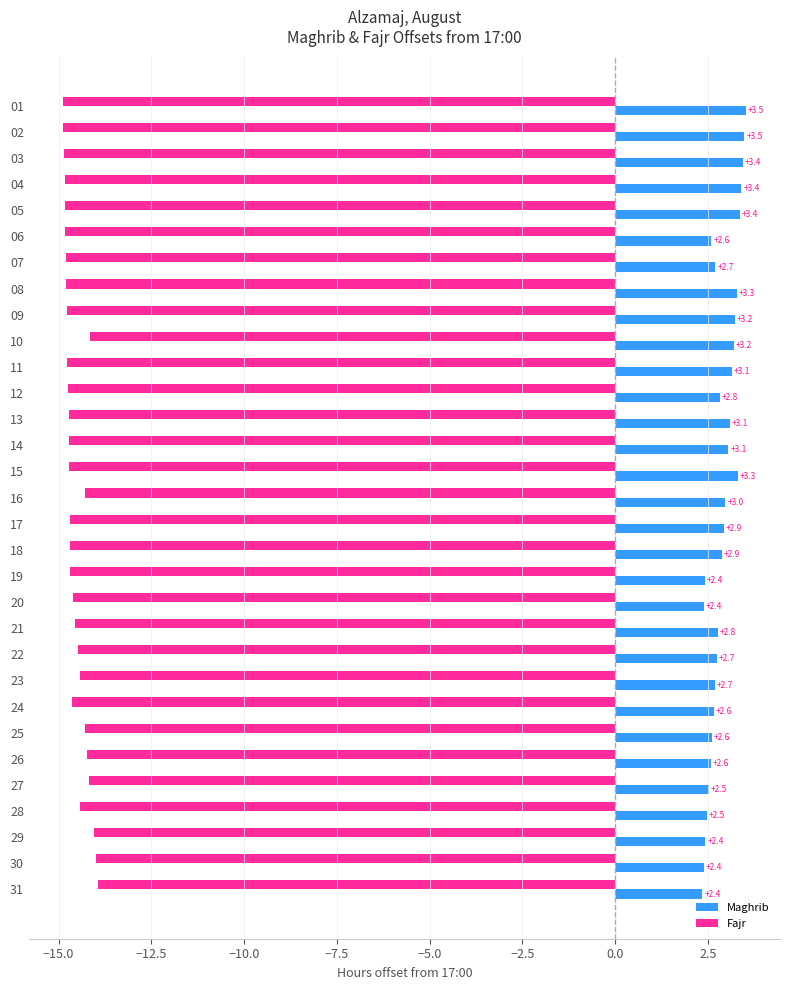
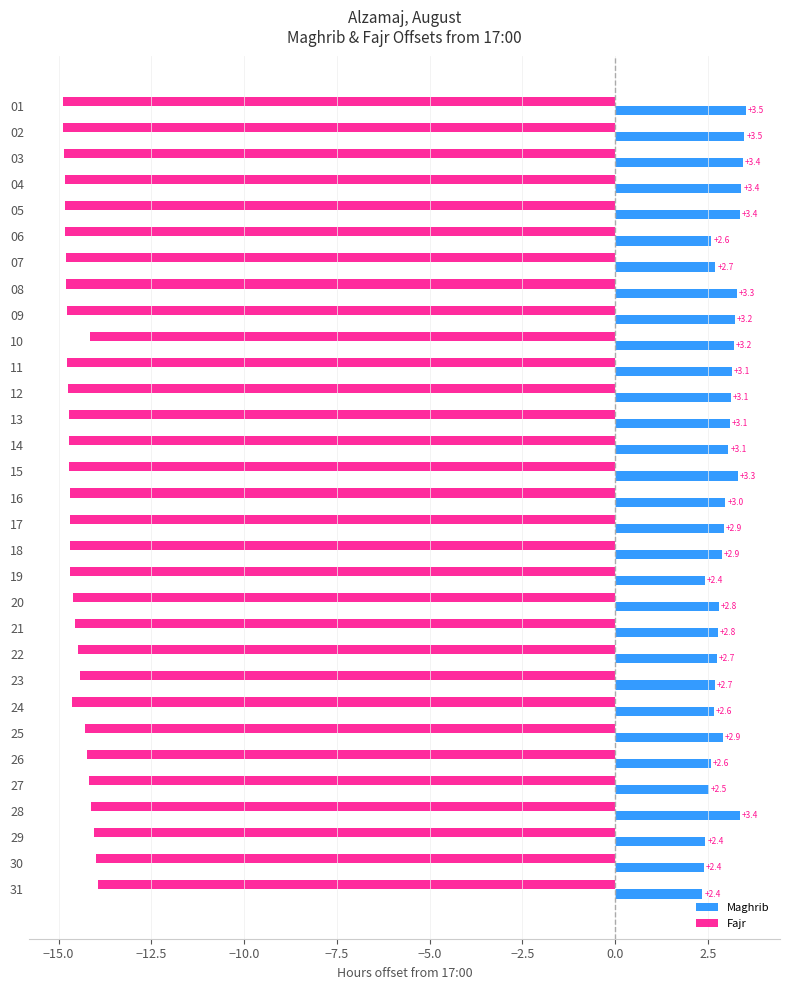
Maghrib, 12: +2.8 -> +3.1
Fajr, 16: -14.3 -> -14.7
Maghrib, 20: +2.4 -> +2.8
Maghrib, 25: +2.6 -> +2.9
Fajr, 28: -14.4 -> -14.1
Maghrib, 28: +2.5 -> +3.4
